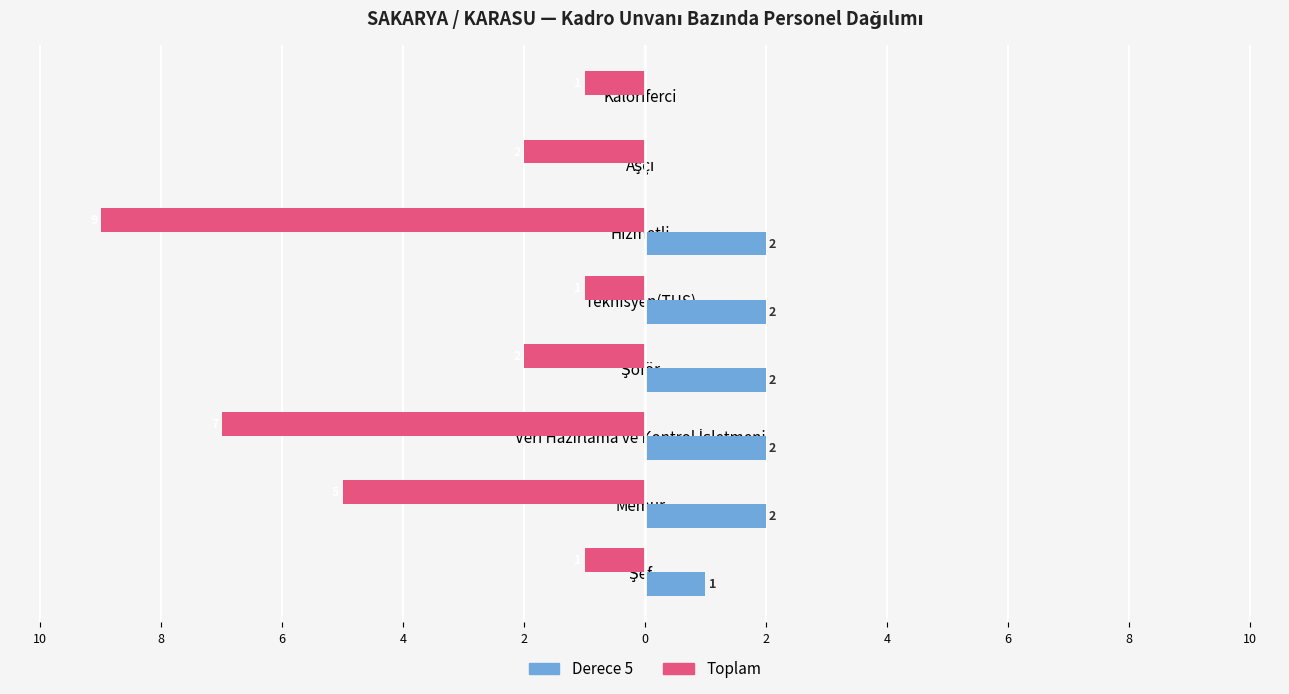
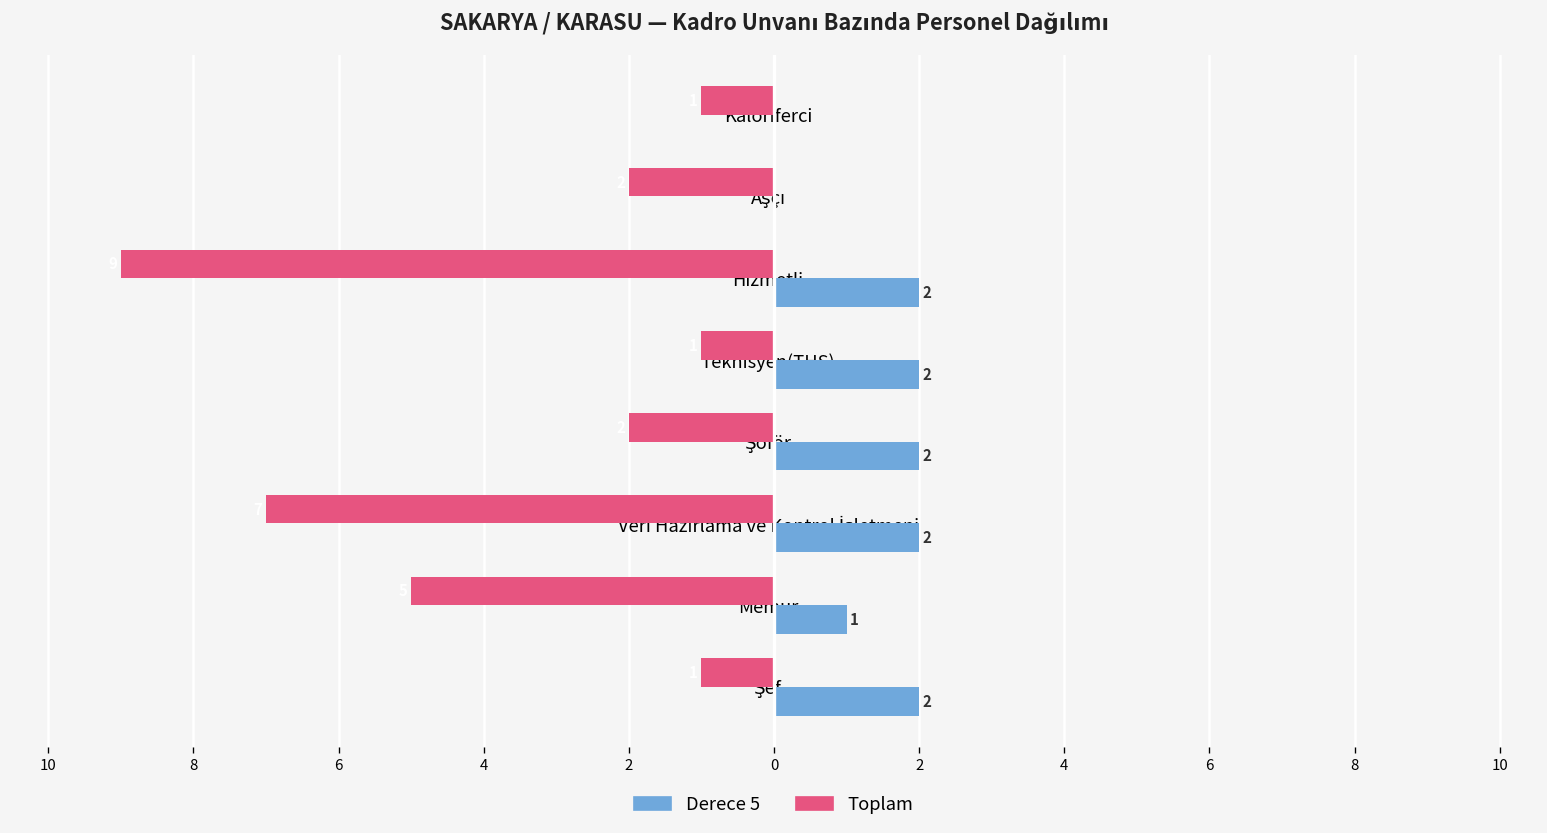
Derece 5, Memur: 2 -> 1
Derece 5, Şef: 1 -> 2
